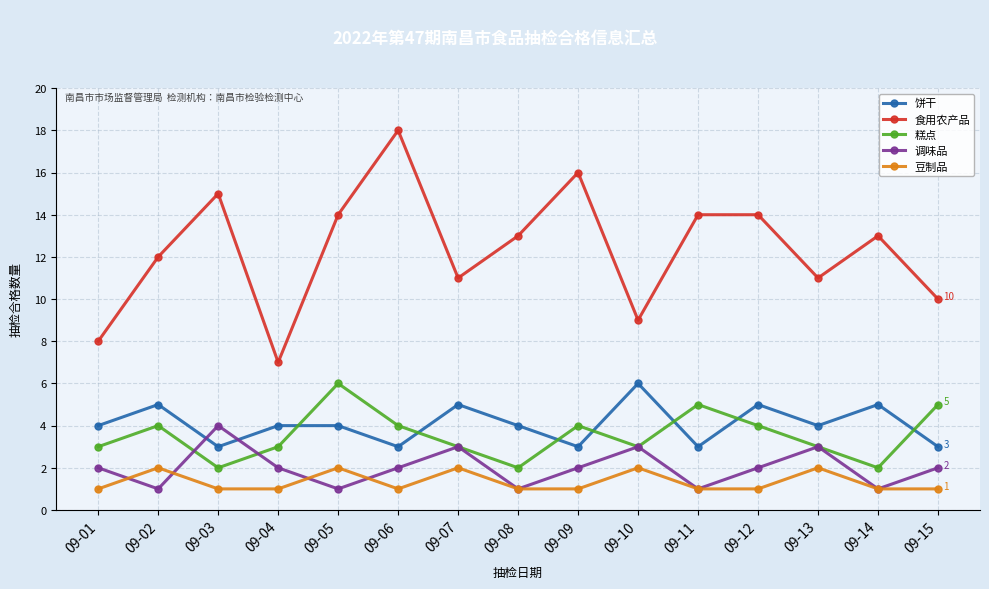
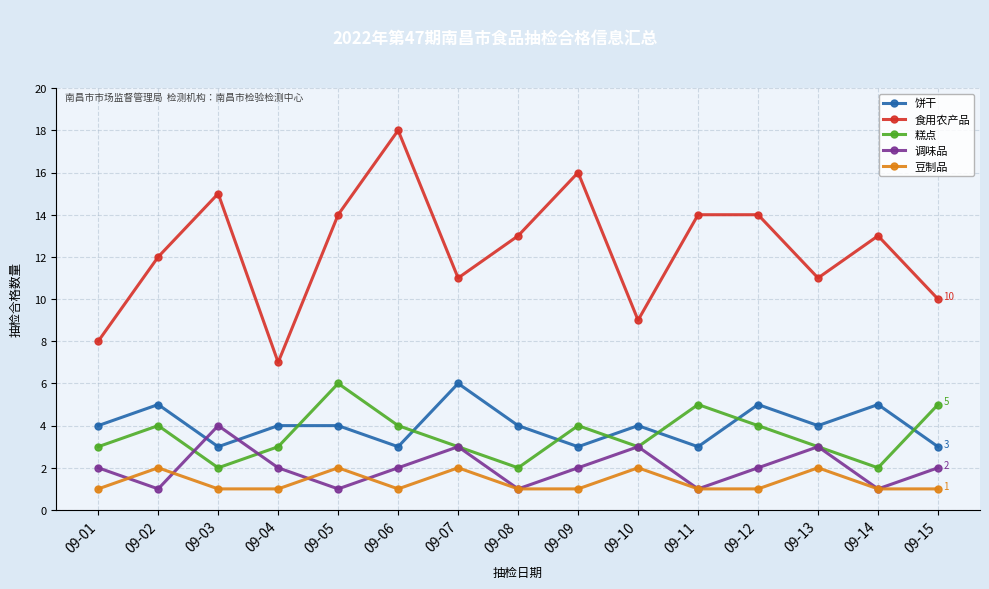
饼干, 09-07: 5 -> 6
饼干, 09-10: 6 -> 4
